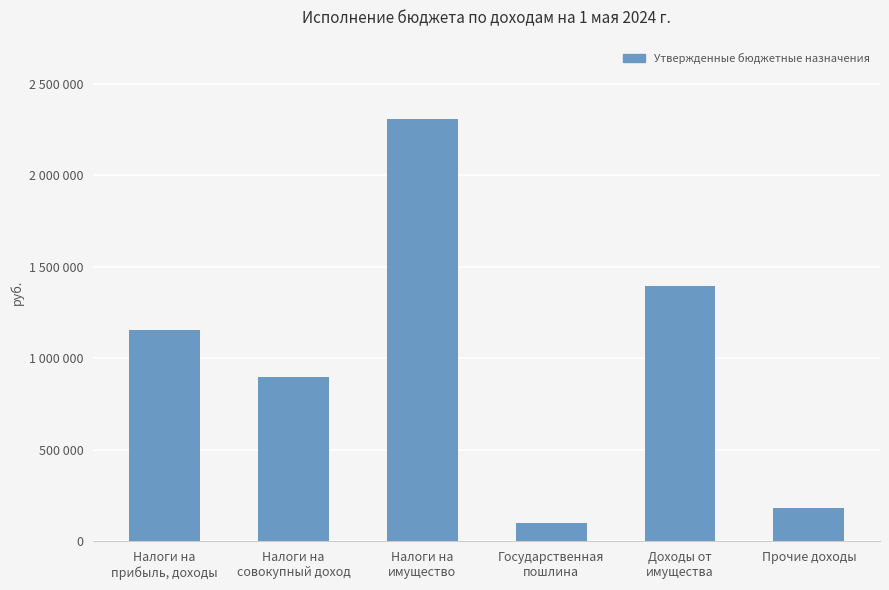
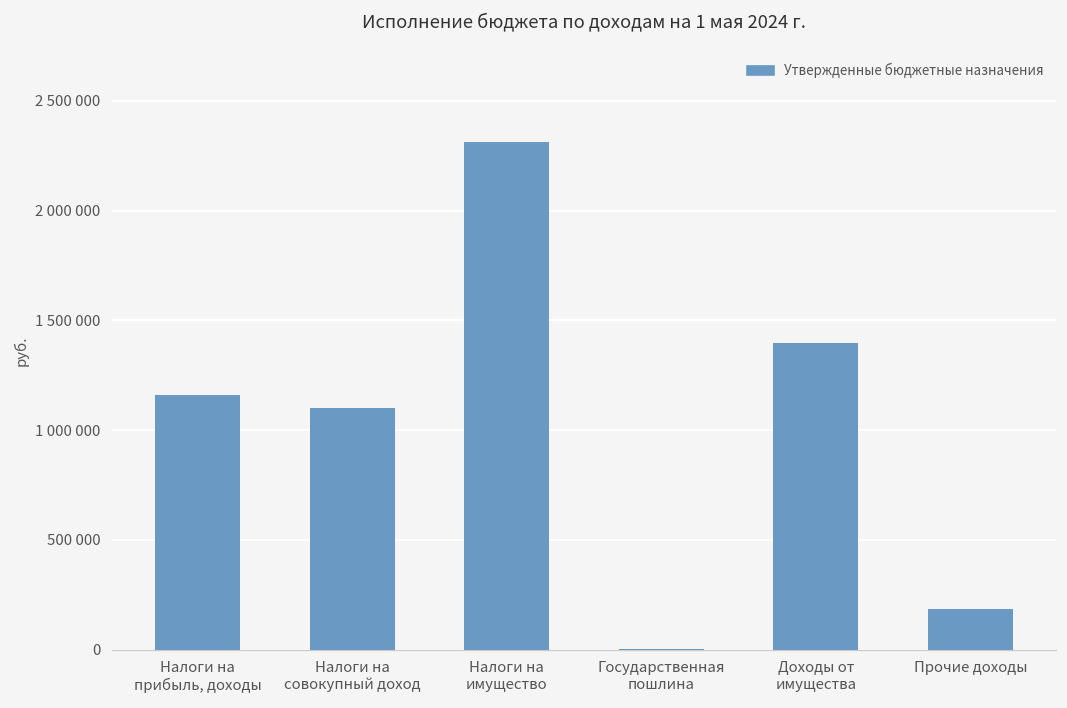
Налоги на совокупный доход: 900000 -> 1100000
Государственная пошлина: 100000 -> 0
